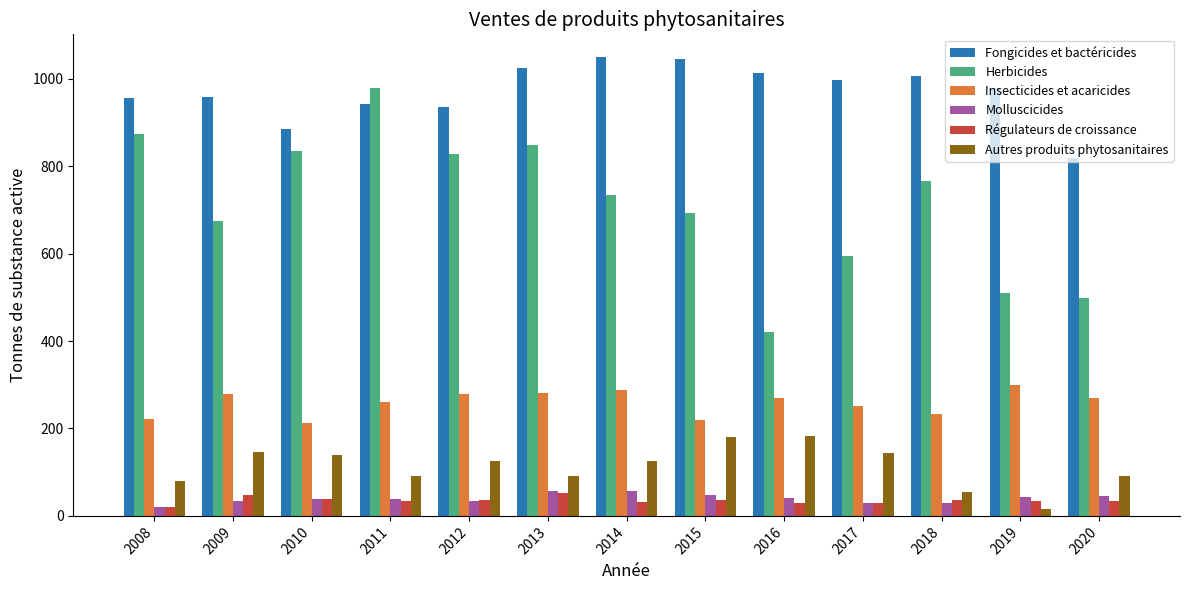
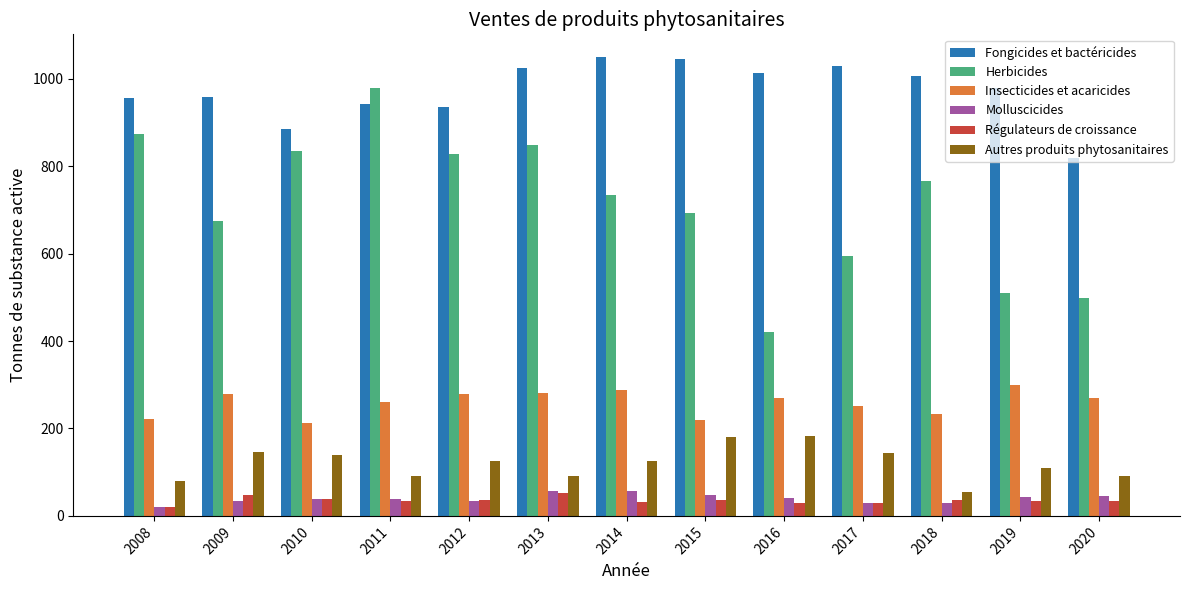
Fongicides et bactéricides, 2017: 1000 -> 1030
Autres produits phytosanitaires, 2019: 20 -> 110
